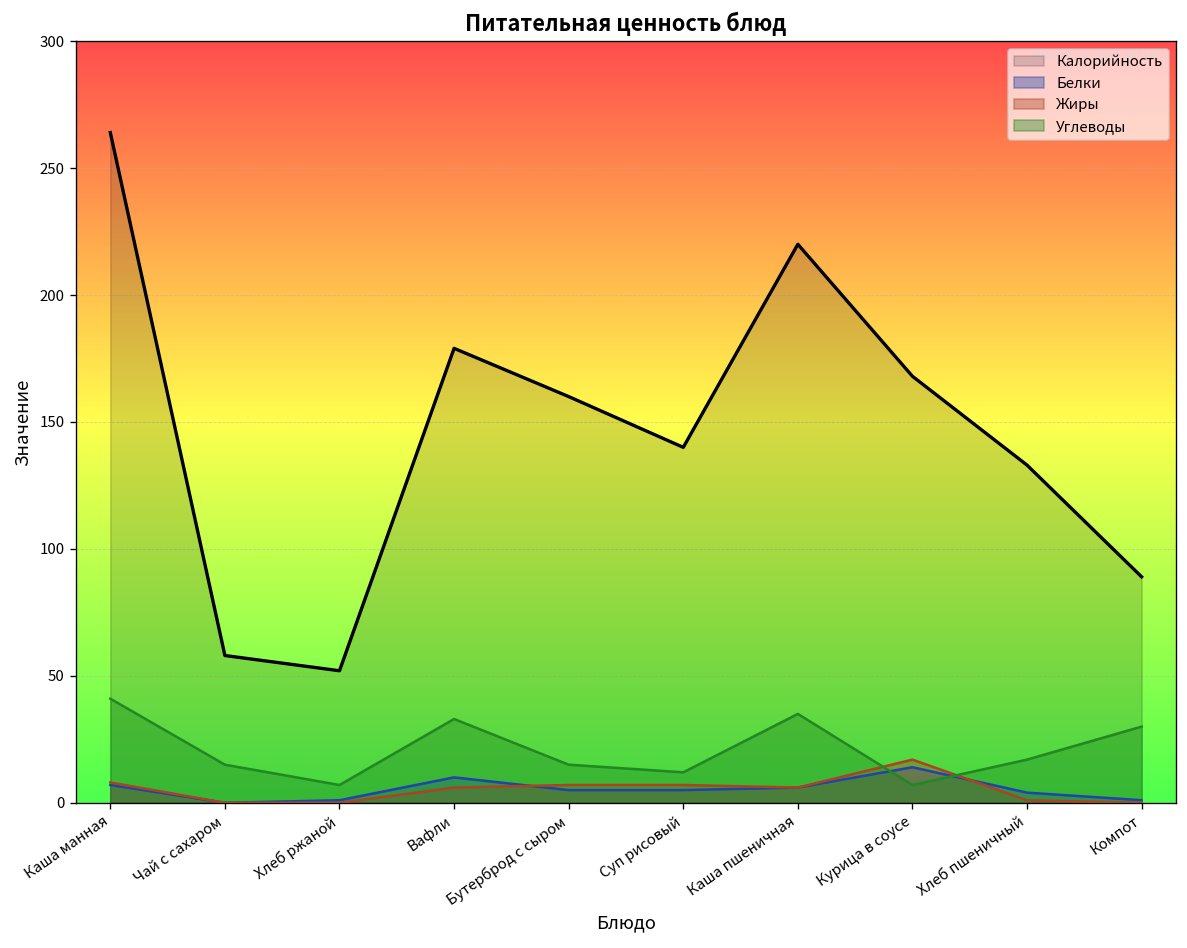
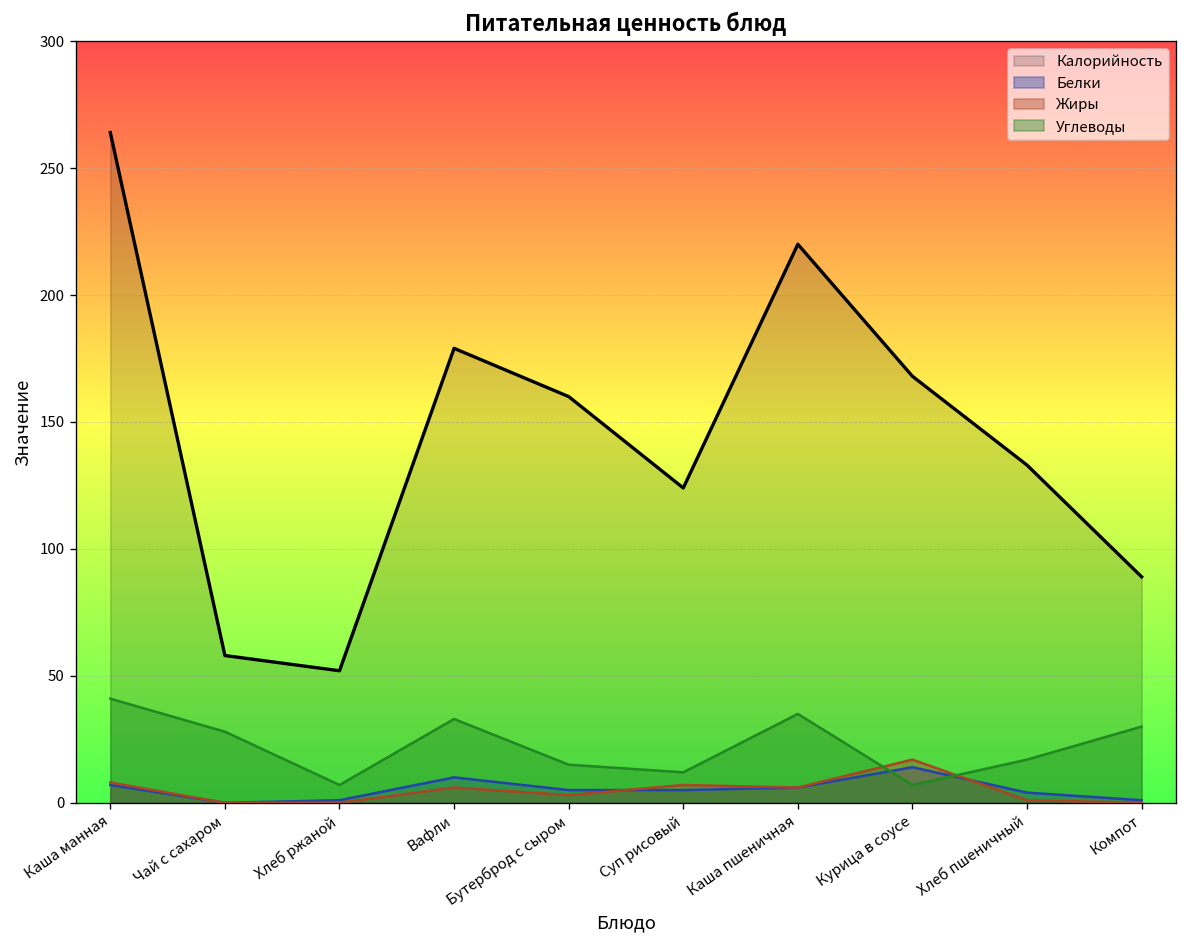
Углеводы, Чай с сахаром: 15 -> 28
Жиры, Бутерброд с сыром: 7 -> 3
Калорийность, Суп рисовый: 140 -> 124
